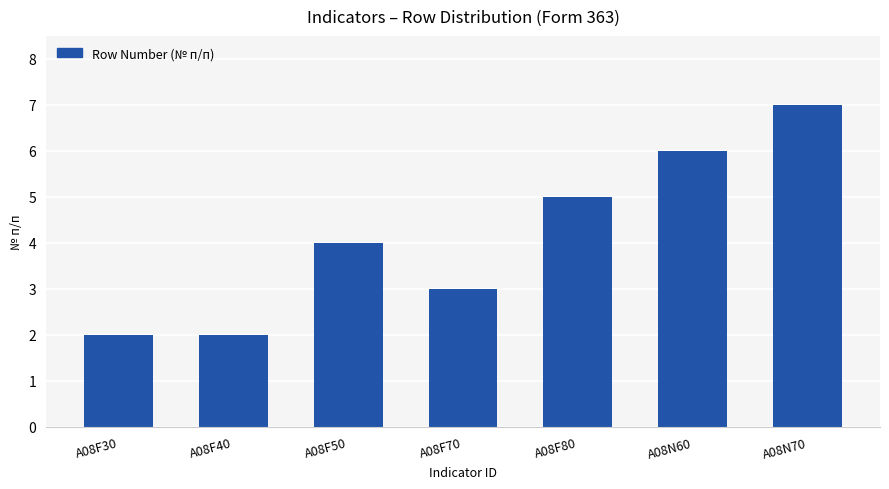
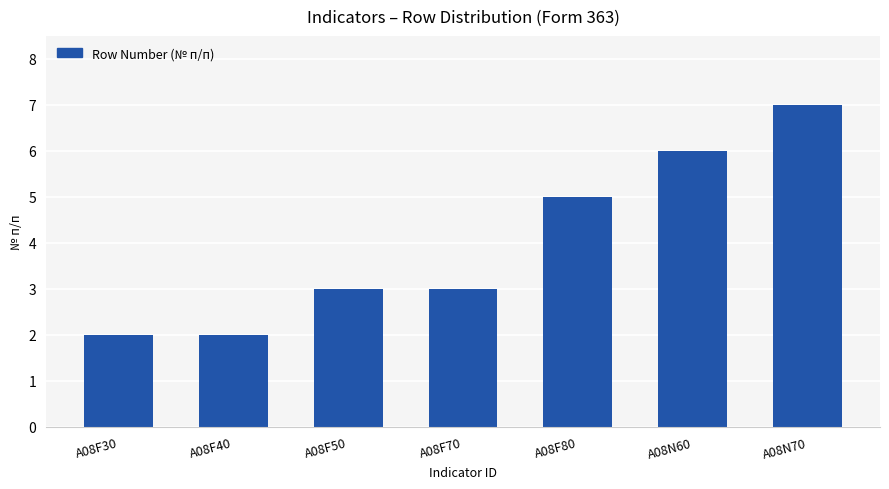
A08F50: 4 -> 3
